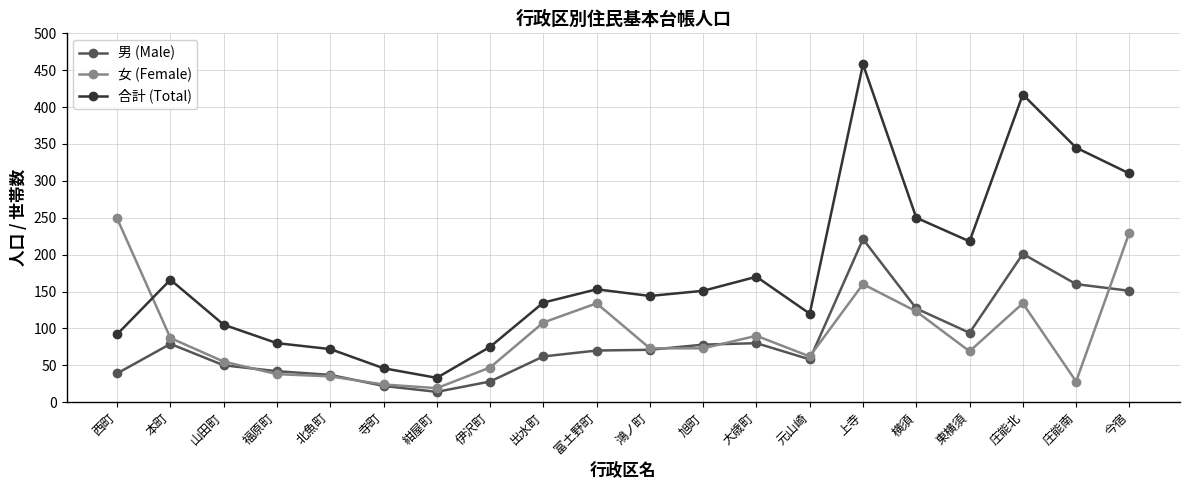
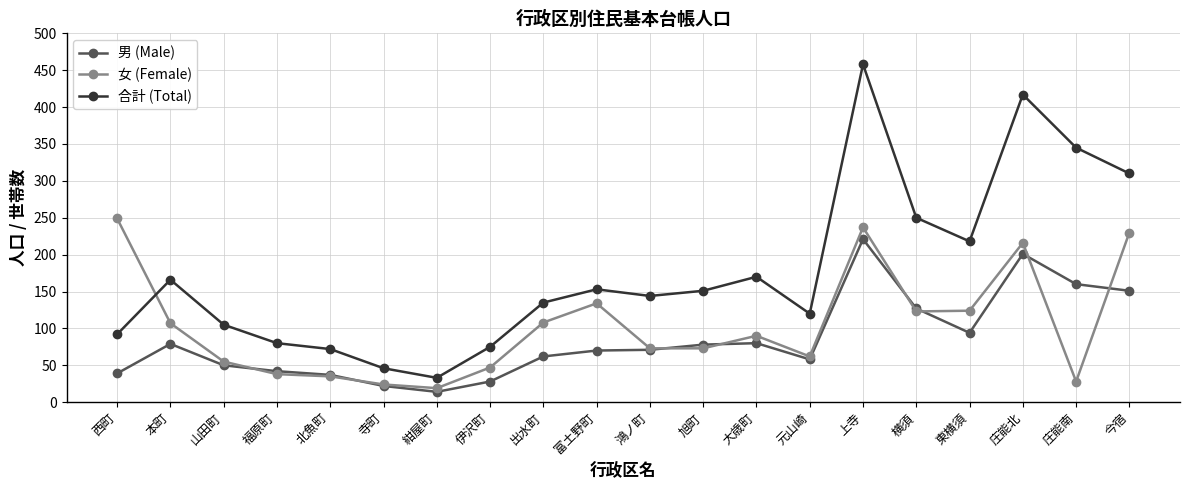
女 (Female), 本町: 90 -> 110
女 (Female), 上寺: 160 -> 240
女 (Female), 東横須: 70 -> 120
女 (Female), 庄能北: 130 -> 220
